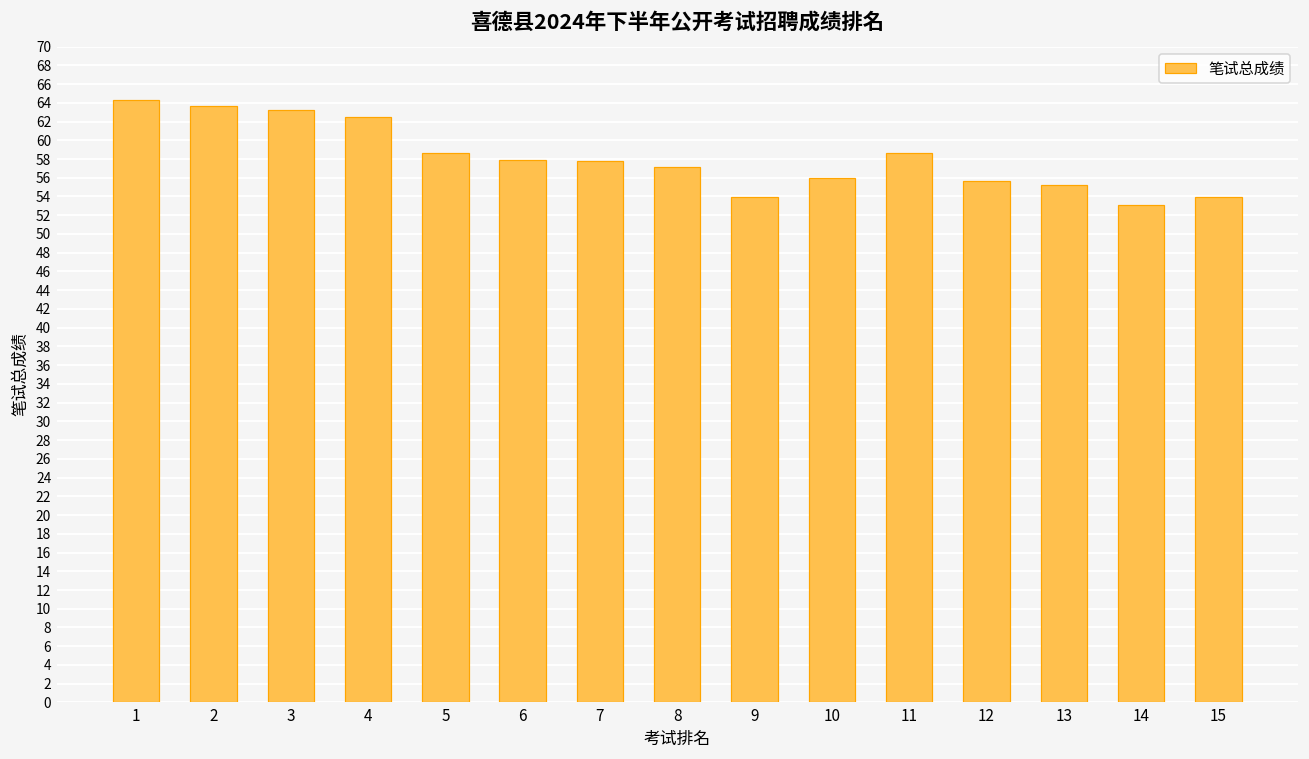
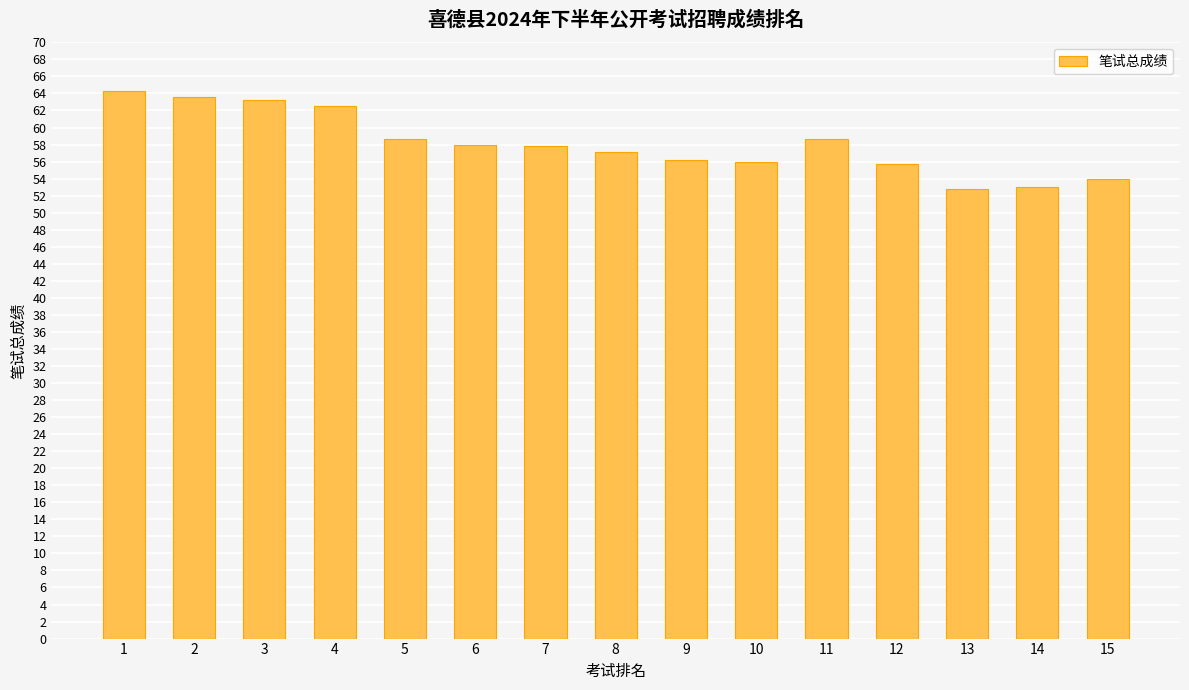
9: 54 -> 56
13: 55 -> 53
